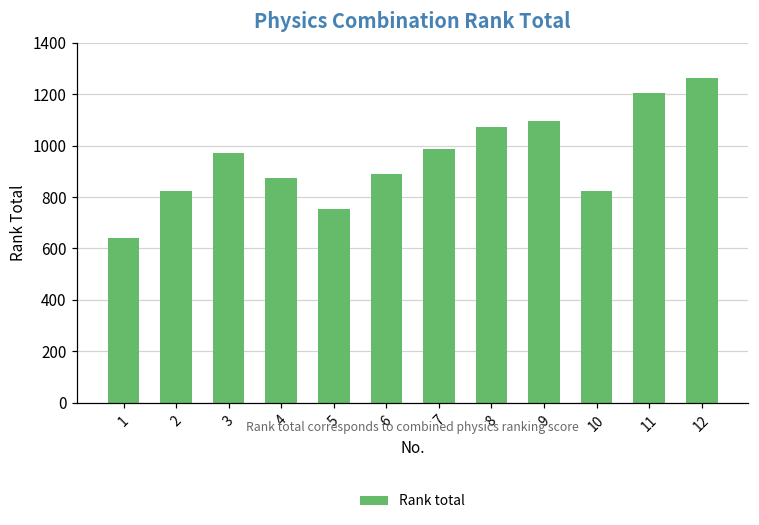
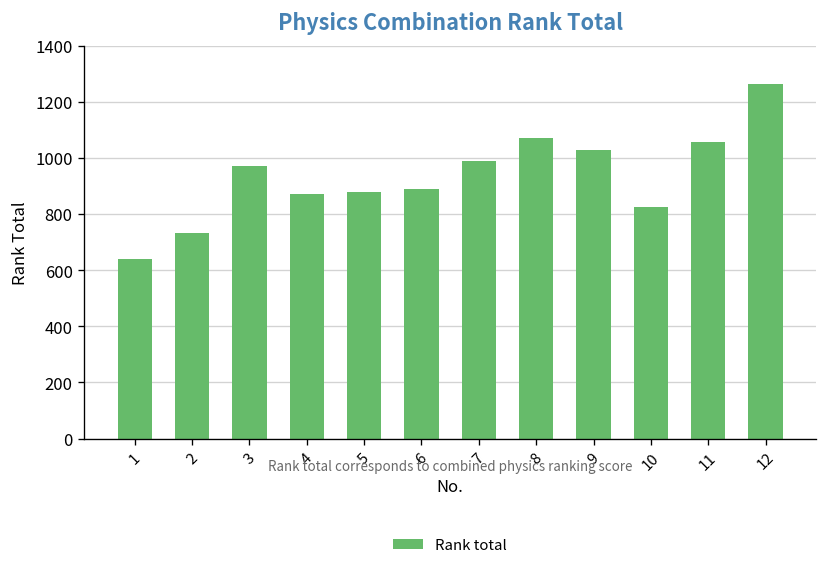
2: 820 -> 730
5: 750 -> 880
9: 1100 -> 1030
11: 1200 -> 1060
